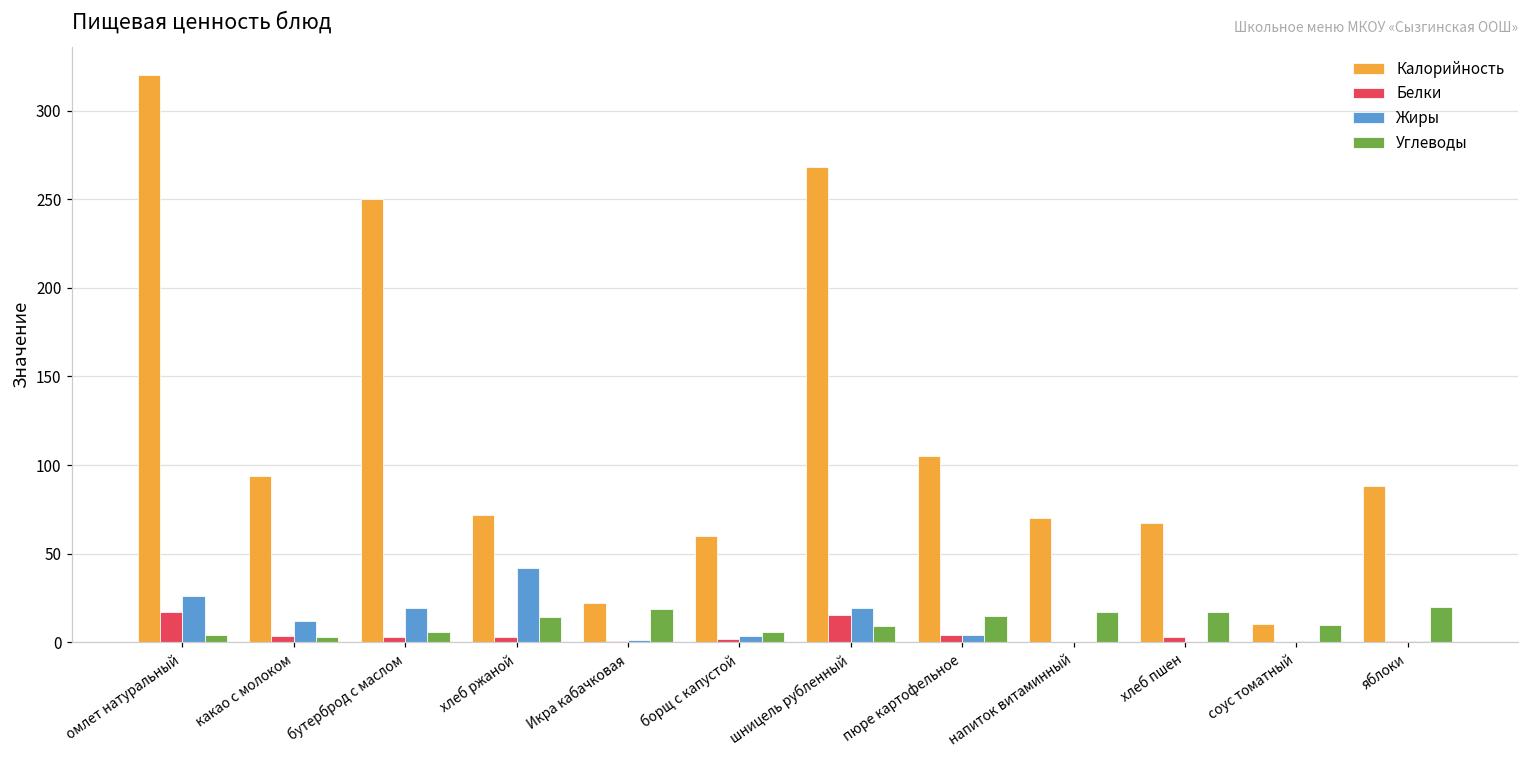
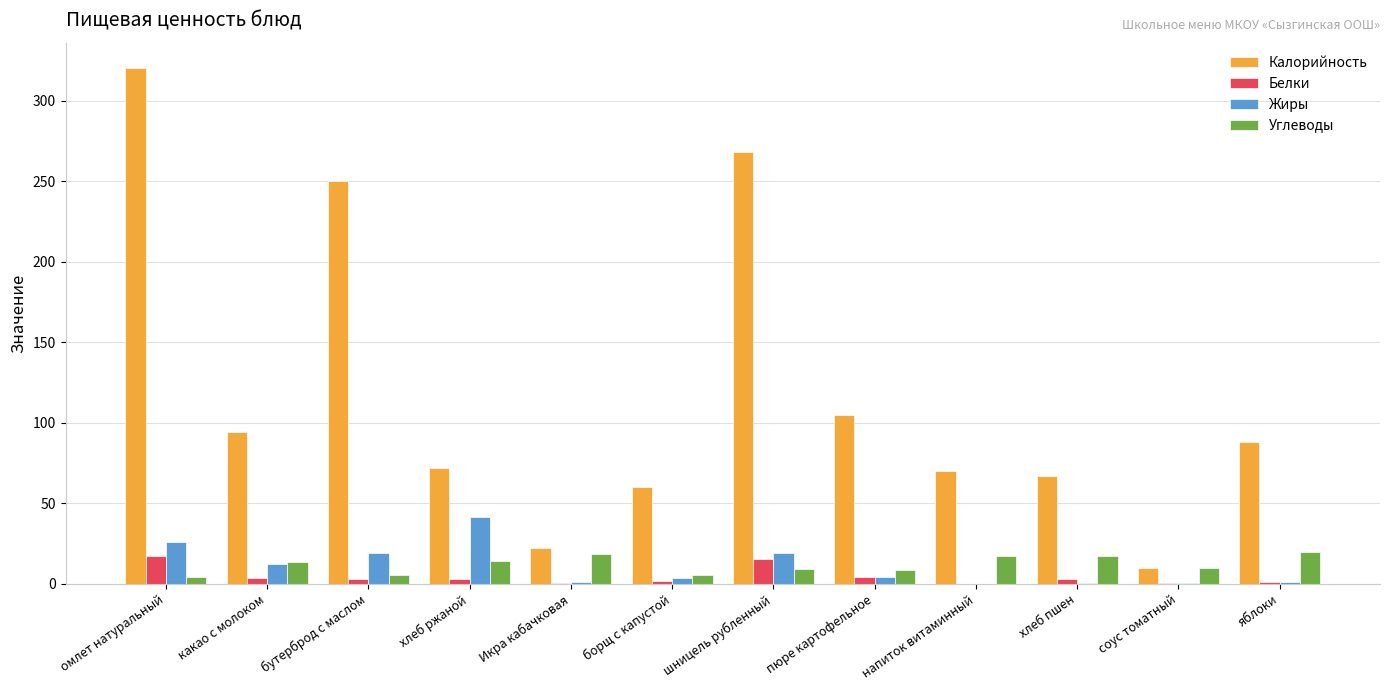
Углеводы, какао с молоком: 3 -> 14
Углеводы, пюре картофельное: 15 -> 9
